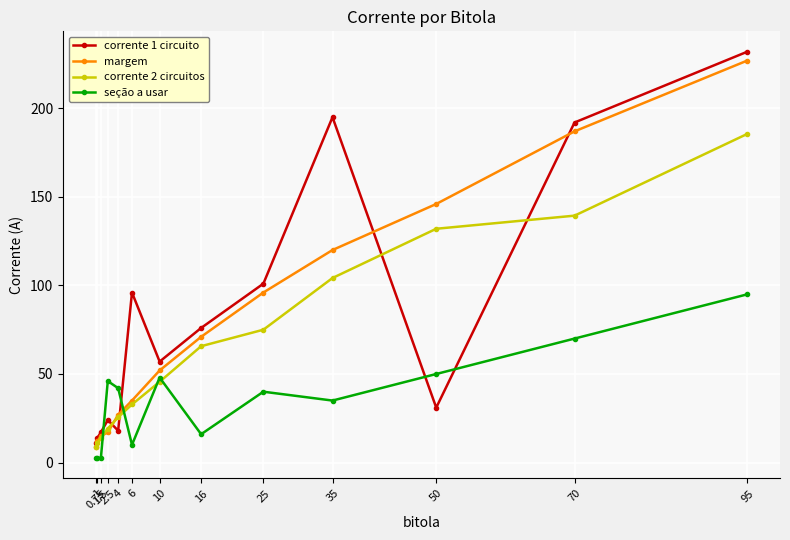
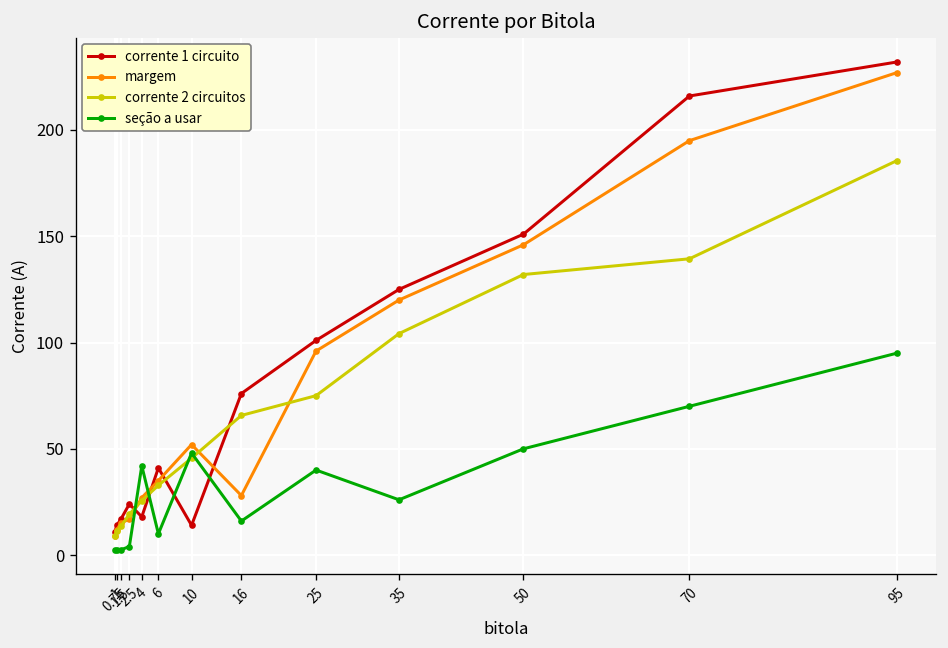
seção a usar, 2.5: 46 -> 4
corrente 1 circuito, 6: 96 -> 41
corrente 1 circuito, 10: 57 -> 14
margem, 16: 71 -> 28
corrente 1 circuito, 35: 195 -> 125
seção a usar, 35: 35 -> 26
corrente 1 circuito, 50: 31 -> 151
corrente 1 circuito, 70: 192 -> 216
margem, 70: 187 -> 195
